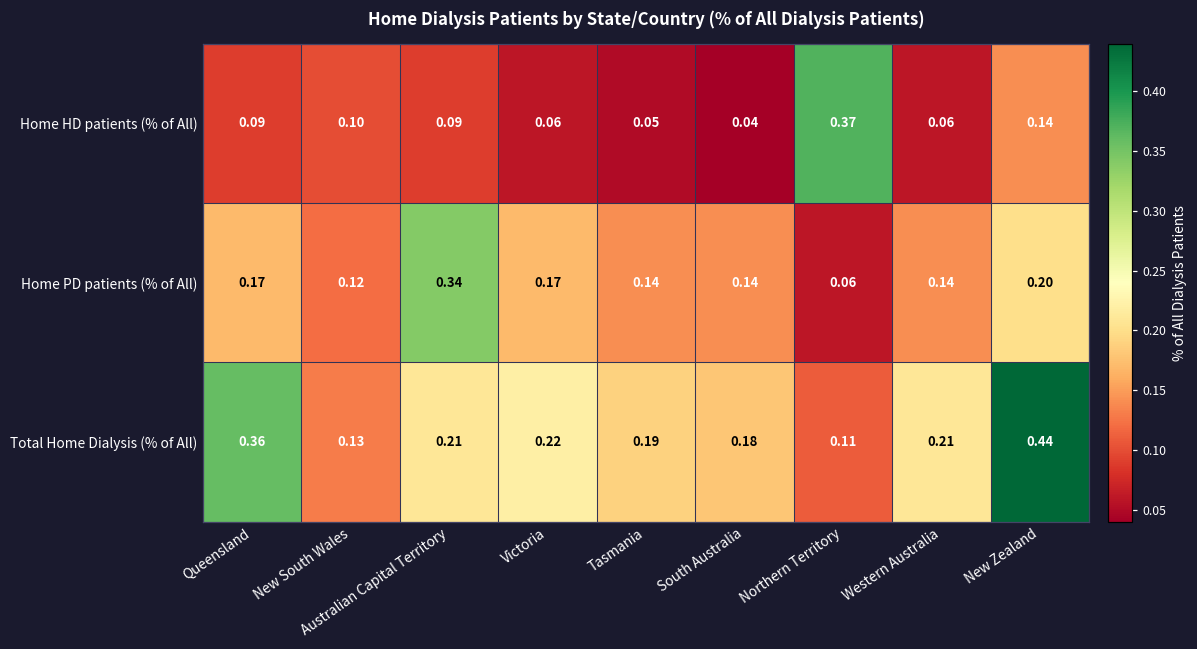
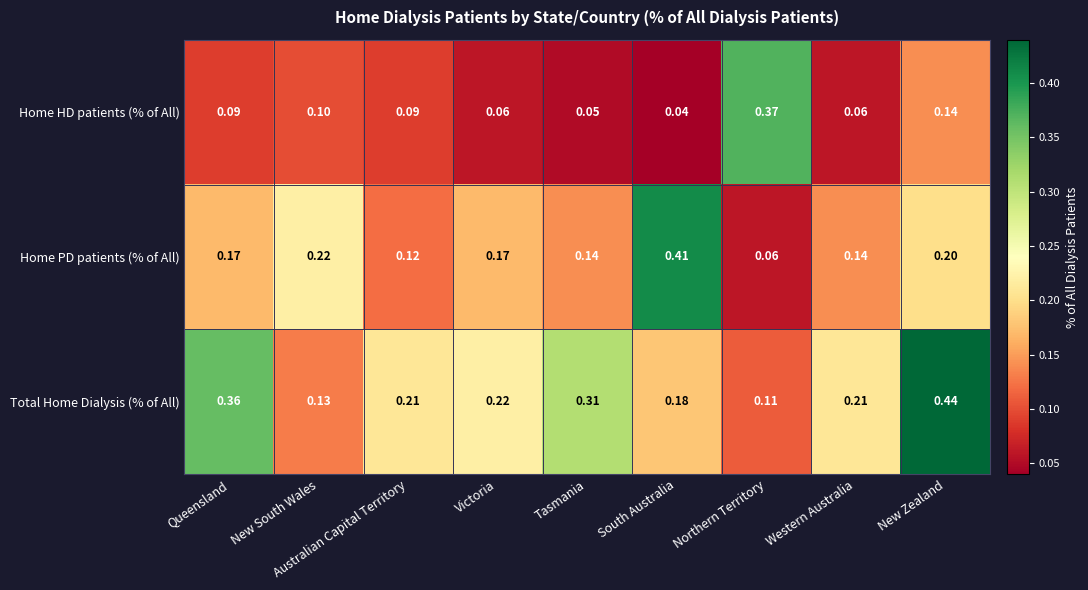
Home PD patients (% of All), New South Wales: 0.12 -> 0.22
Home PD patients (% of All), Australian Capital Territory: 0.34 -> 0.12
Home PD patients (% of All), South Australia: 0.14 -> 0.41
Total Home Dialysis (% of All), Tasmania: 0.19 -> 0.31
